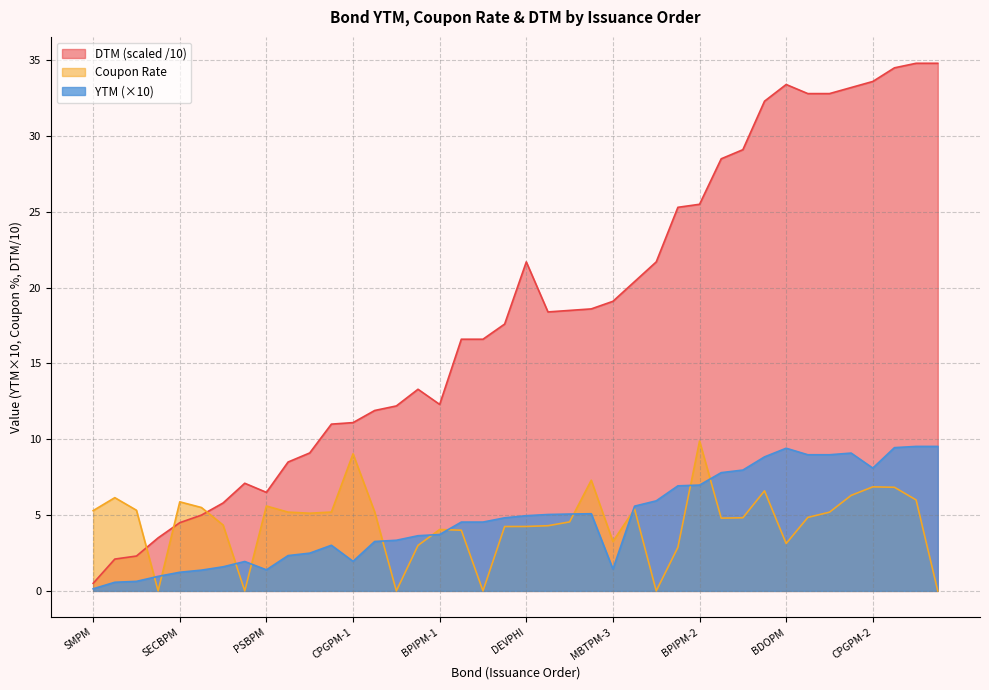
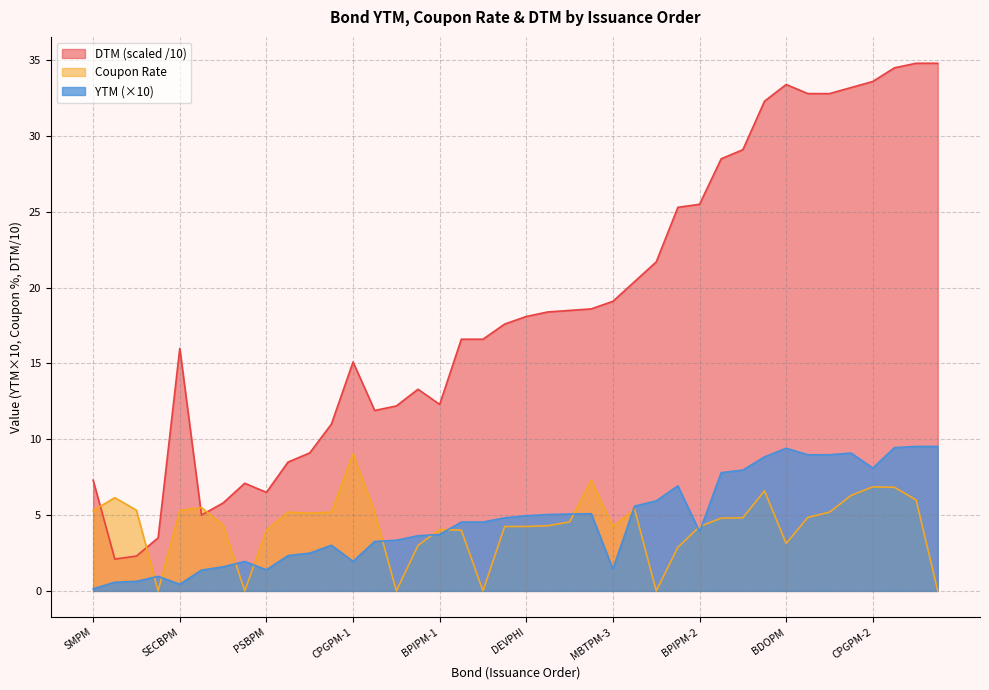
DTM (scaled /10), SMPM: 0.5 -> 7.3
DTM (scaled /10), SECBPM: 4.5 -> 16.0
Coupon Rate, SECBPM: 5.9 -> 5.3
YTM (×10), SECBPM: 1.2 -> 0.4
Coupon Rate, PSBPM: 5.6 -> 4.0
DTM (scaled /10), CPGPM-1: 11.1 -> 15.1
DTM (scaled /10), DEVPHI: 21.7 -> 18.1
Coupon Rate, MBTPM-3: 3.3 -> 4.3
Coupon Rate, BPIPM-2: 9.9 -> 4.2
YTM (×10), BPIPM-2: 7.0 -> 3.9
